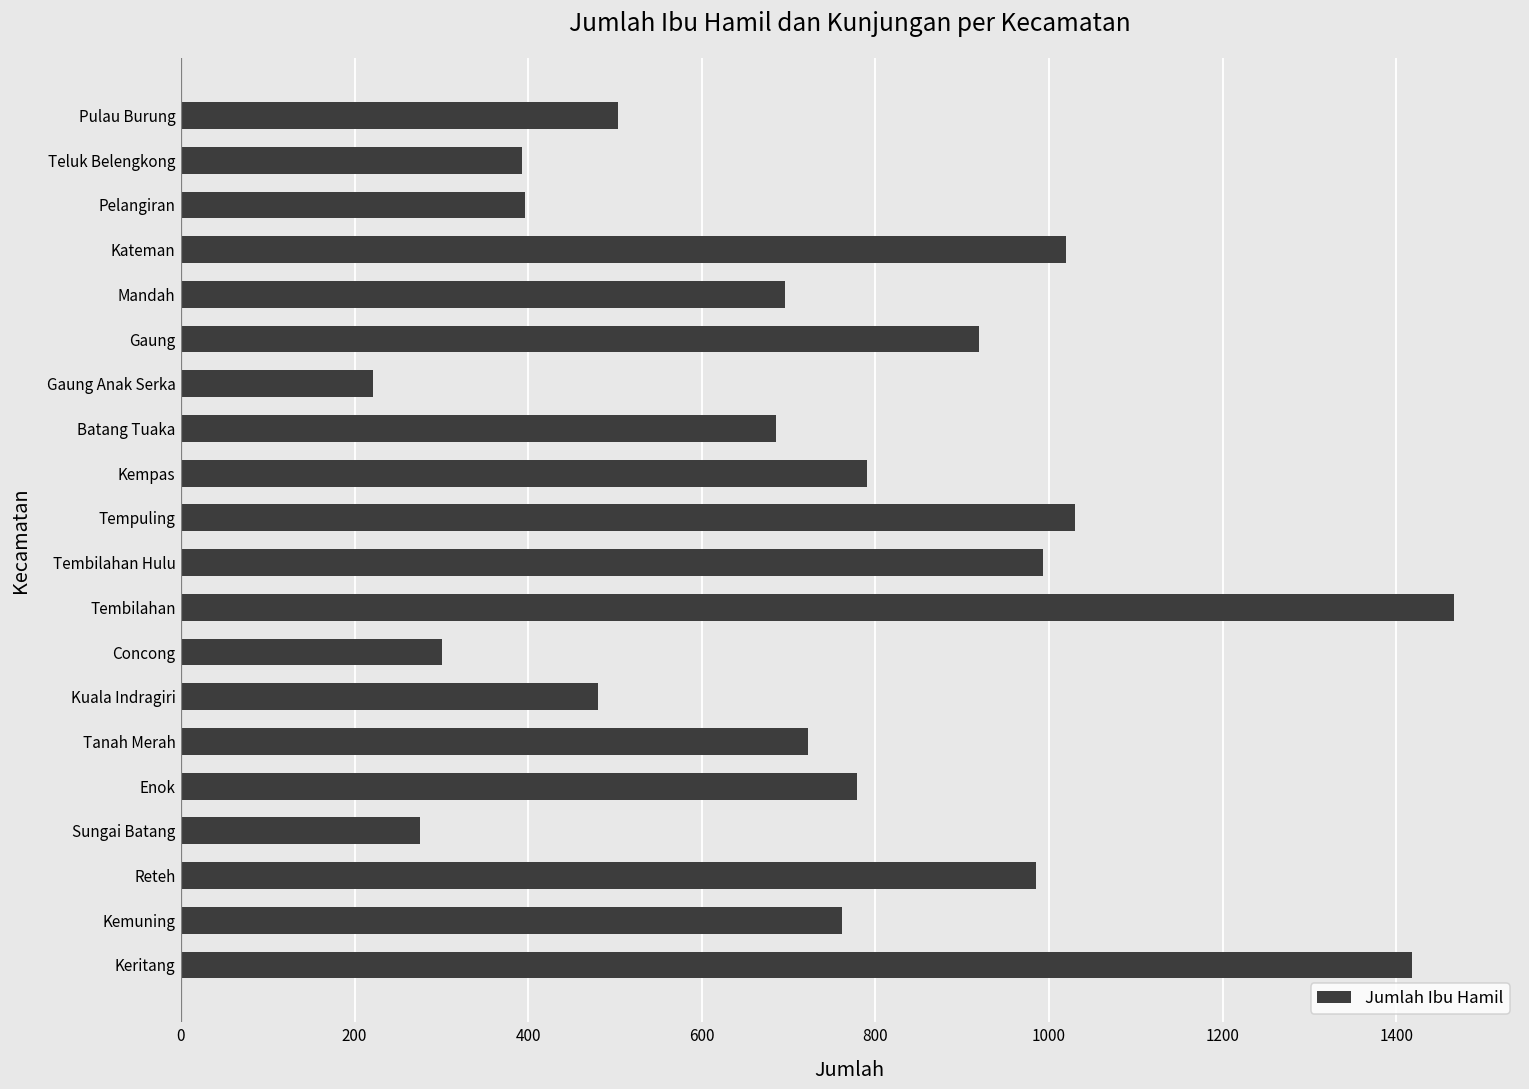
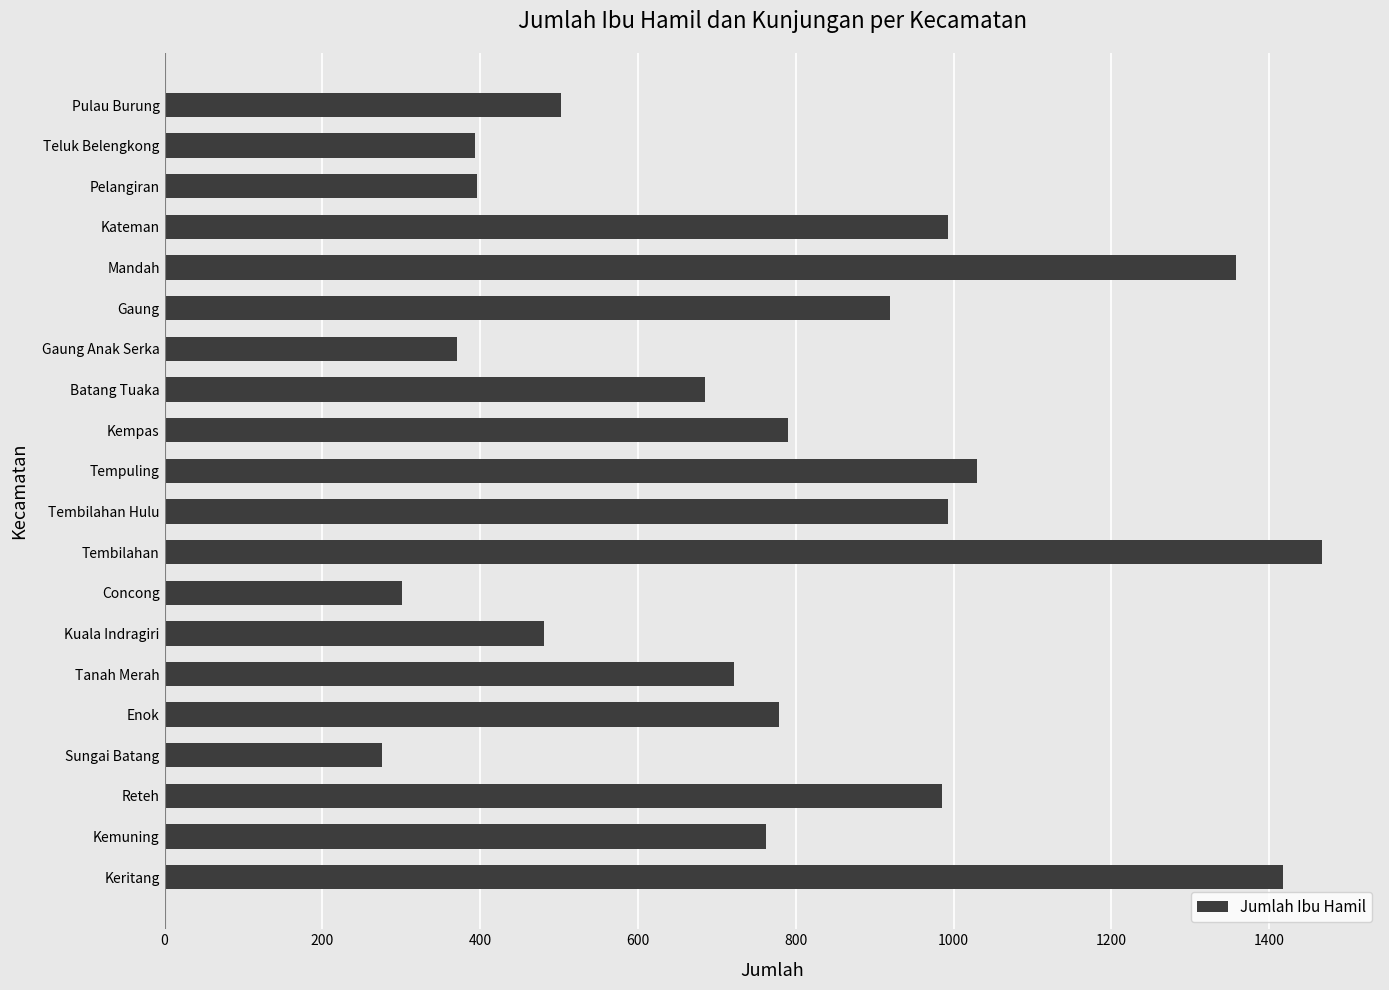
Kateman: 1020 -> 990
Mandah: 700 -> 1360
Gaung Anak Serka: 220 -> 370
